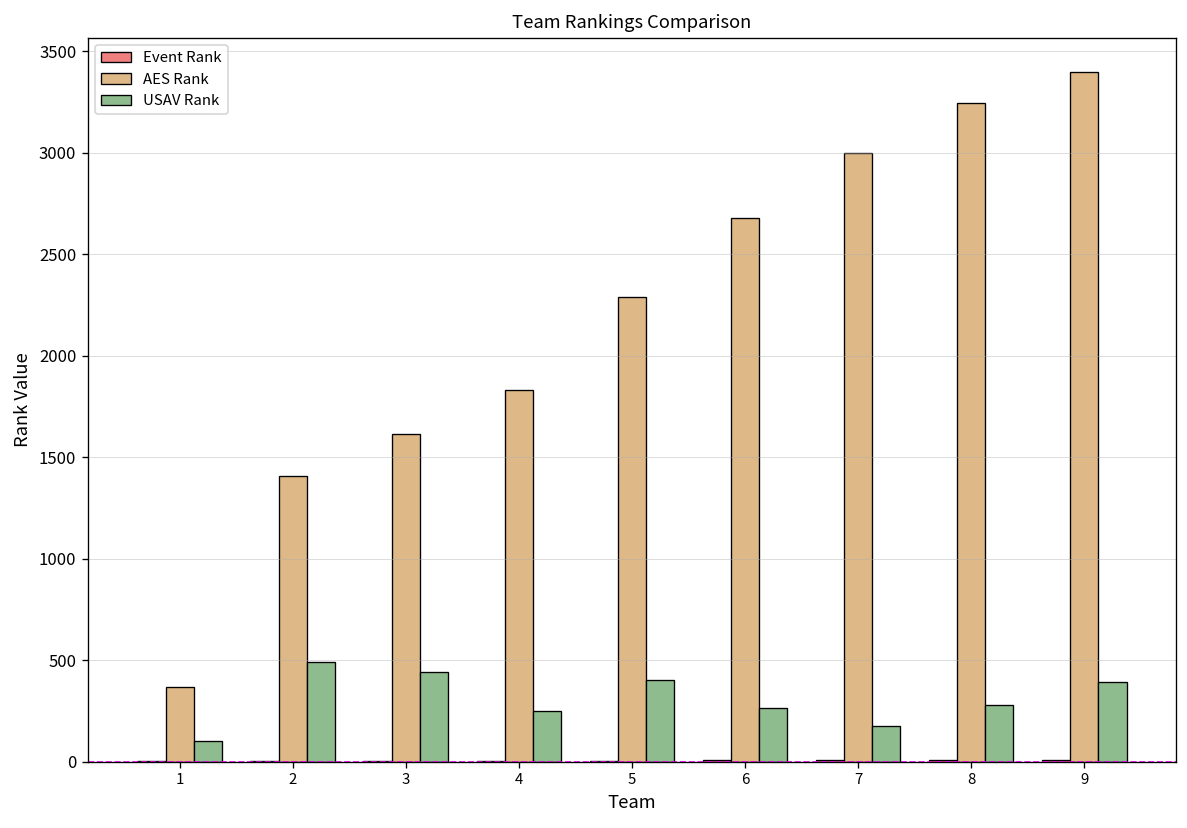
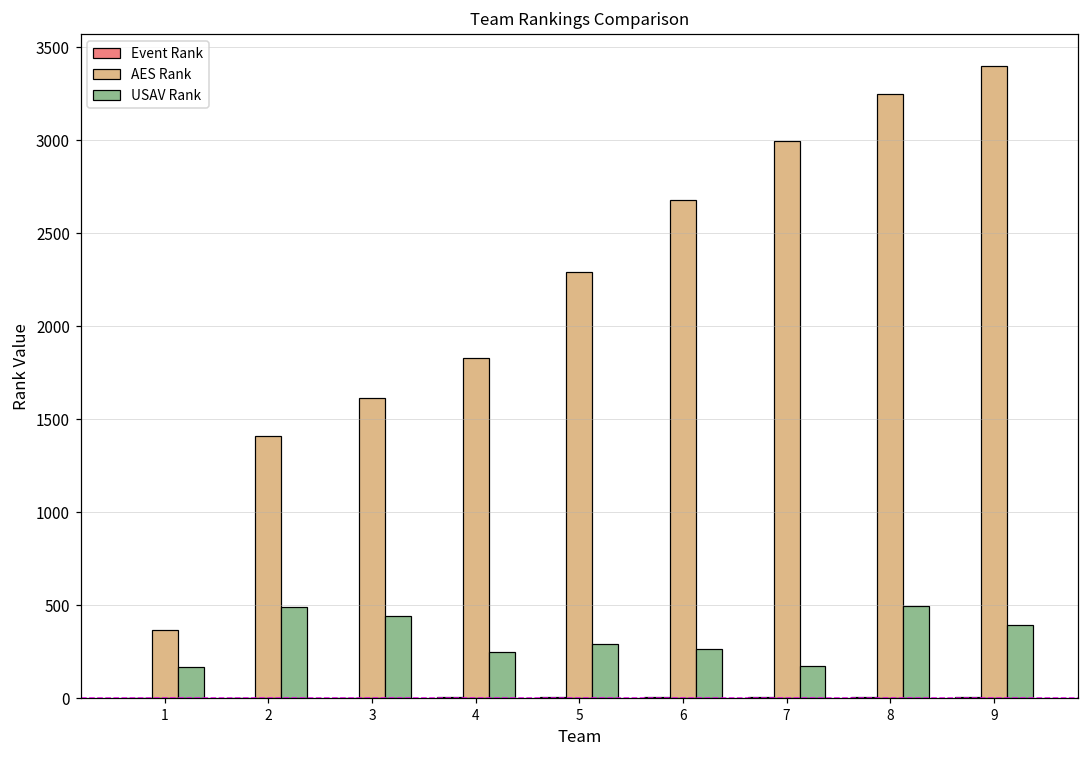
USAV Rank, 1: 100 -> 170
USAV Rank, 5: 400 -> 290
USAV Rank, 8: 280 -> 500
